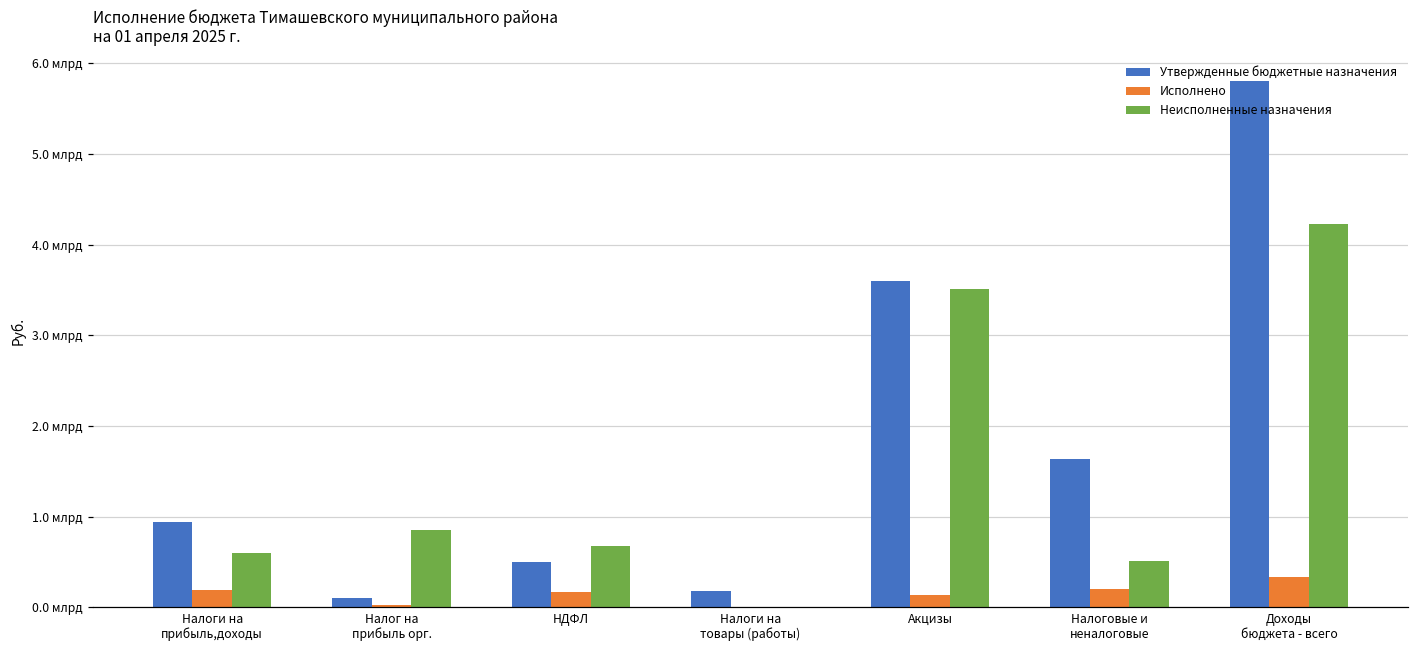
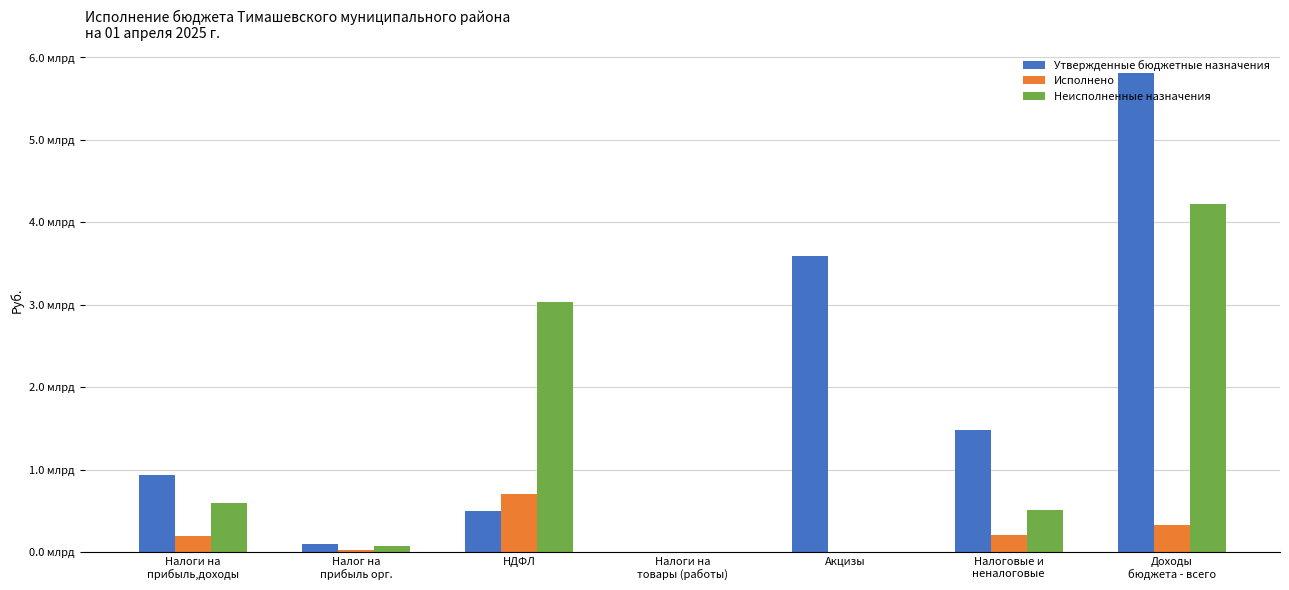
Неисполненные назначения, Налог на прибыль орг.: 0.8 млрд -> 0.1 млрд
Исполнено, НДФЛ: 0.2 млрд -> 0.7 млрд
Неисполненные назначения, НДФЛ: 0.7 млрд -> 3.0 млрд
Утвержденные бюджетные назначения, Налоги на товары (работы): 0.2 млрд -> 0.0 млрд
Исполнено, Акцизы: 0.1 млрд -> 0.0 млрд
Неисполненные назначения, Акцизы: 3.5 млрд -> 0.0 млрд
Утвержденные бюджетные назначения, Налоговые и неналоговые: 1.6 млрд -> 1.5 млрд
